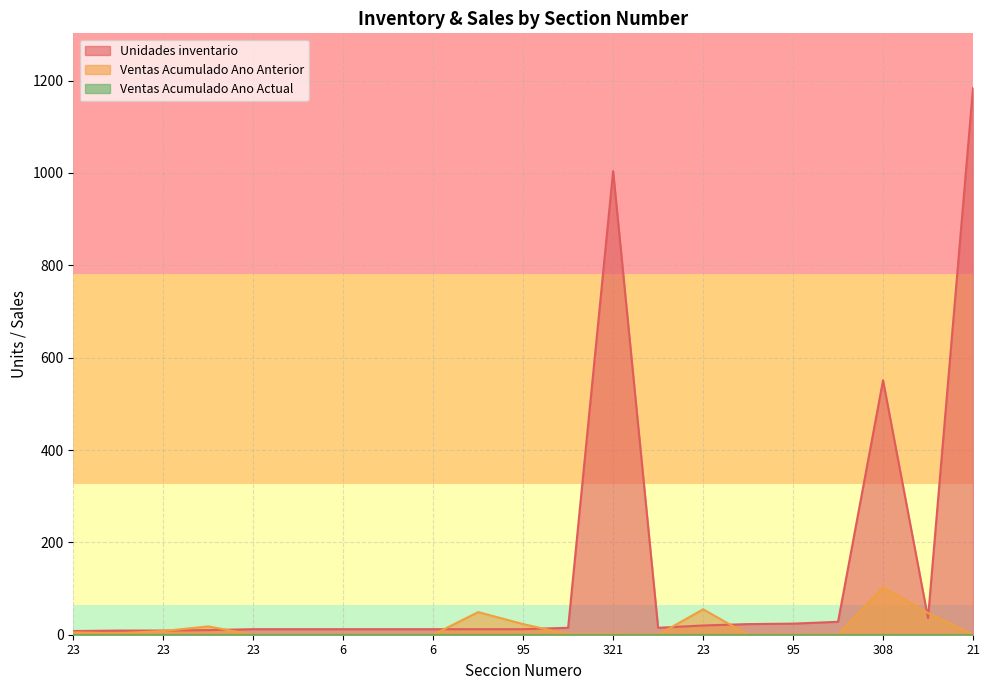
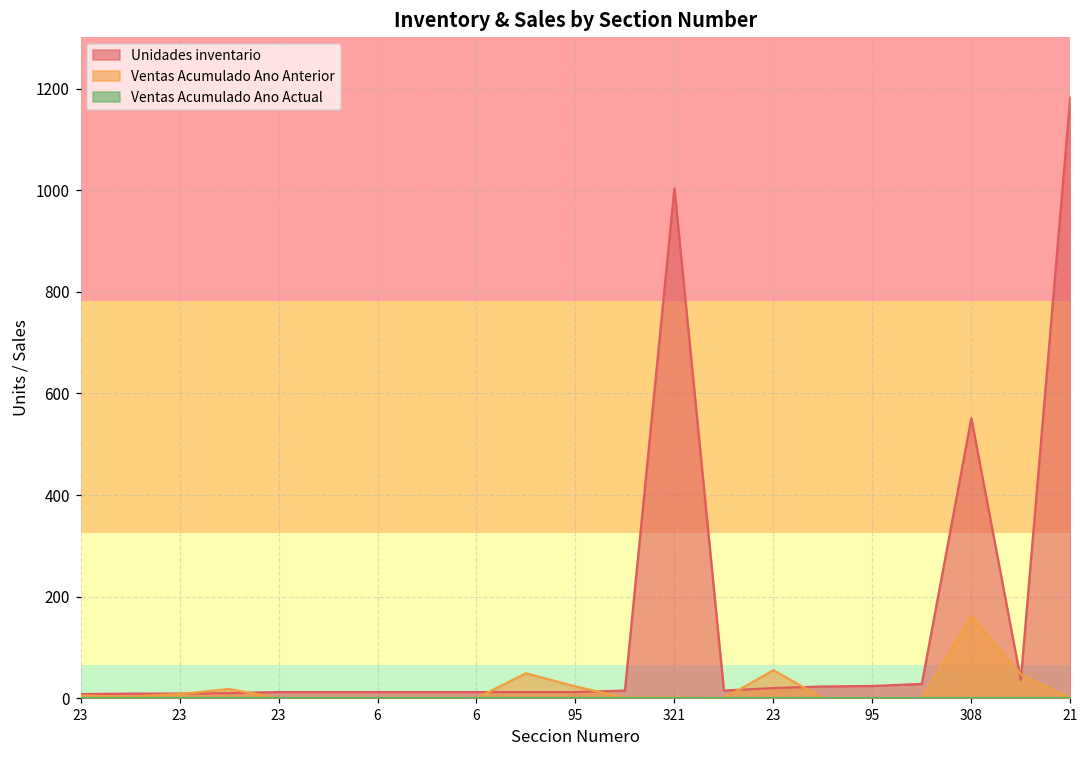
Ventas Acumulado Ano Anterior, 308: 100 -> 160
